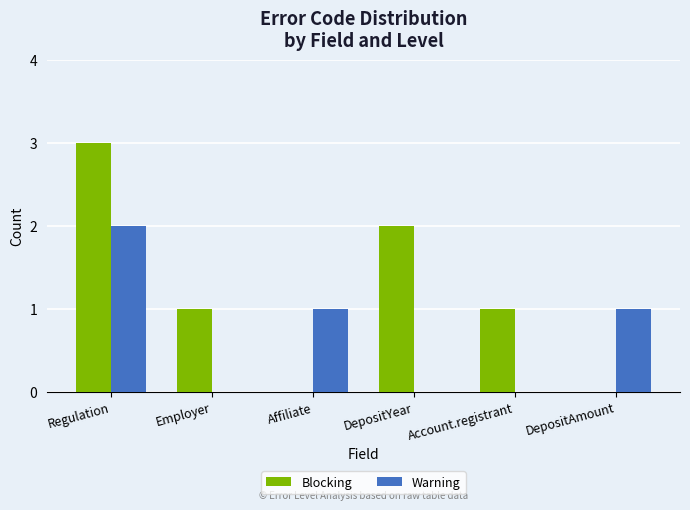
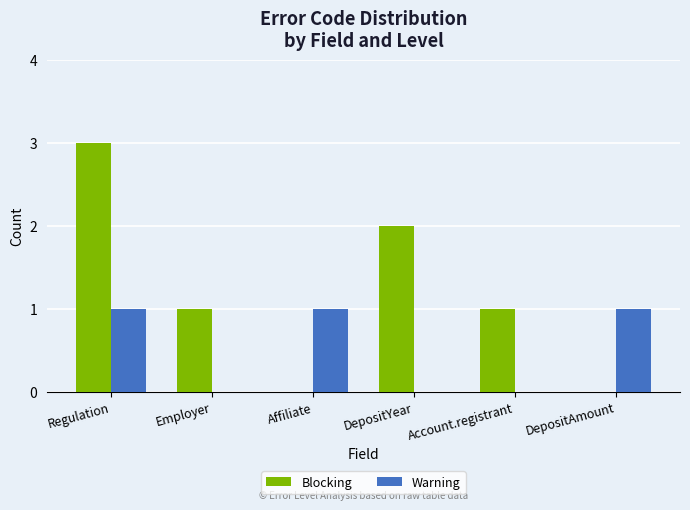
Warning, Regulation: 2 -> 1
